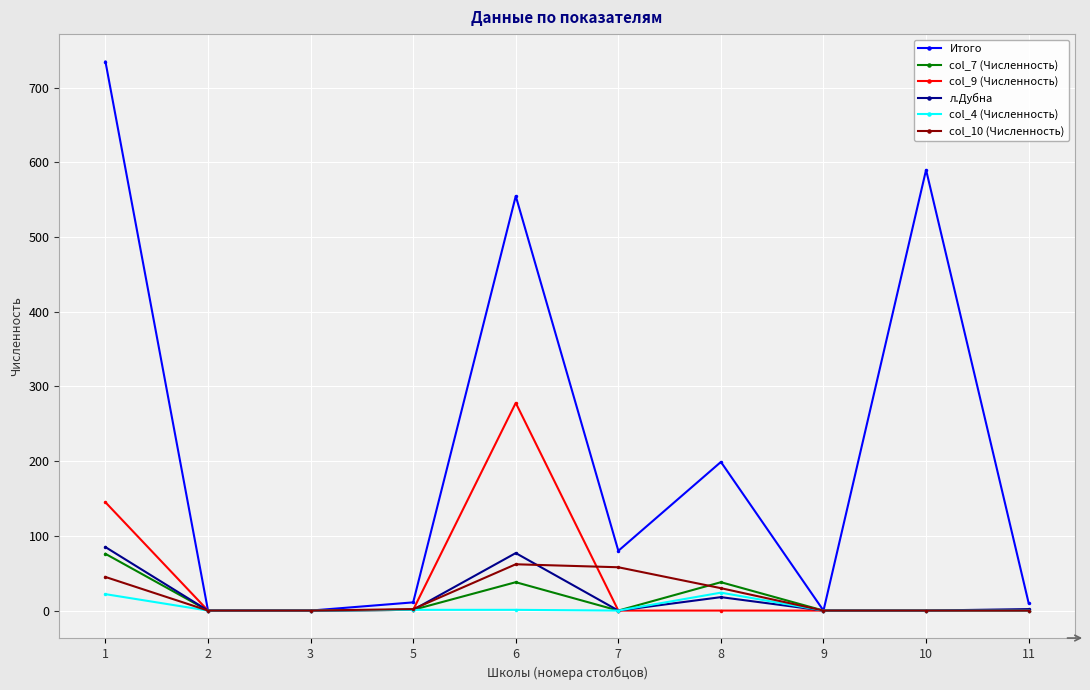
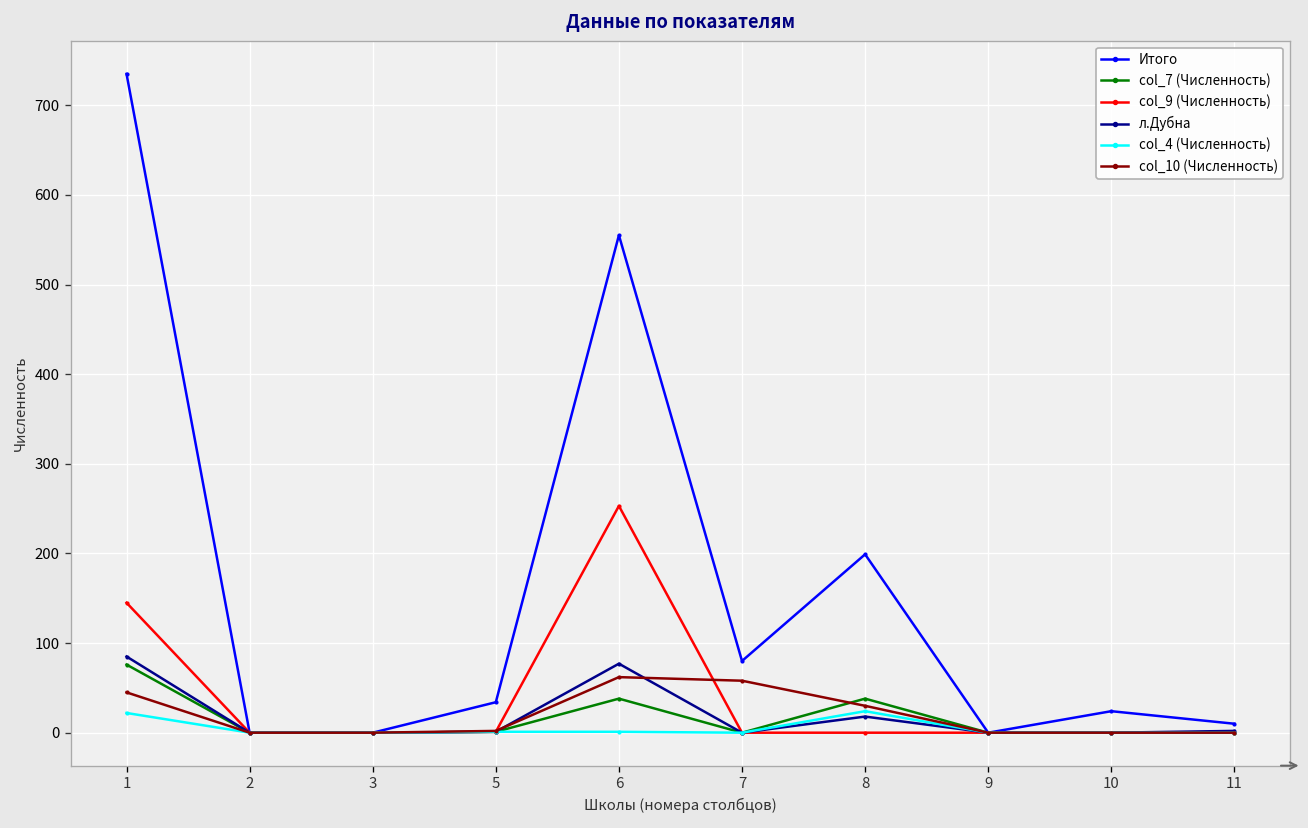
Итого, 5: 10 -> 30
col_9 (Численность), 6: 280 -> 250
Итого, 10: 590 -> 20
